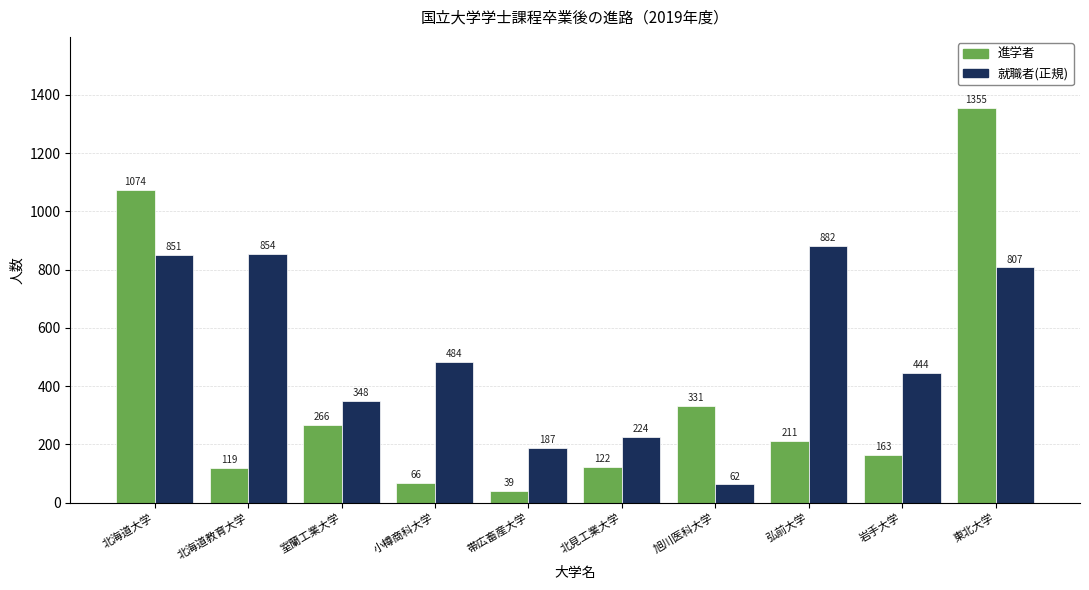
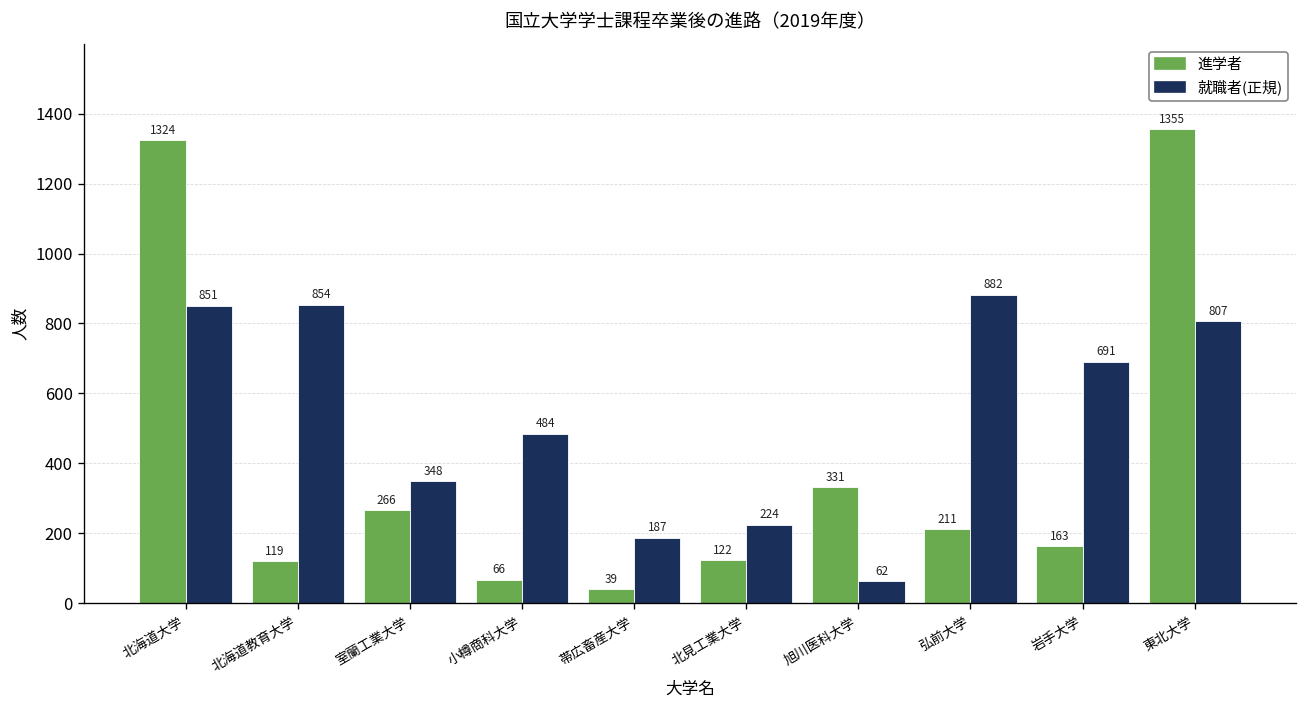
進学者, 北海道大学: 1074 -> 1324
就職者(正規), 岩手大学: 444 -> 691
